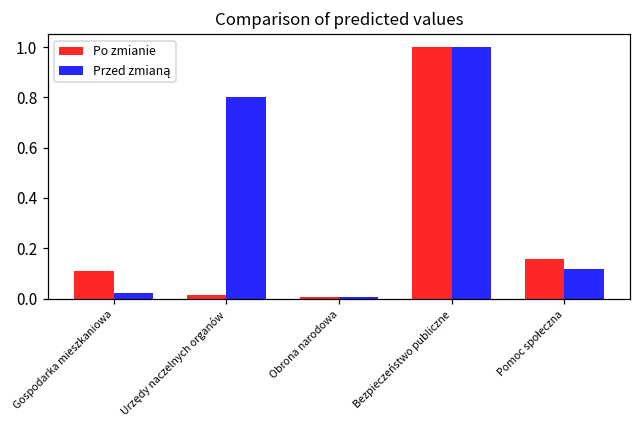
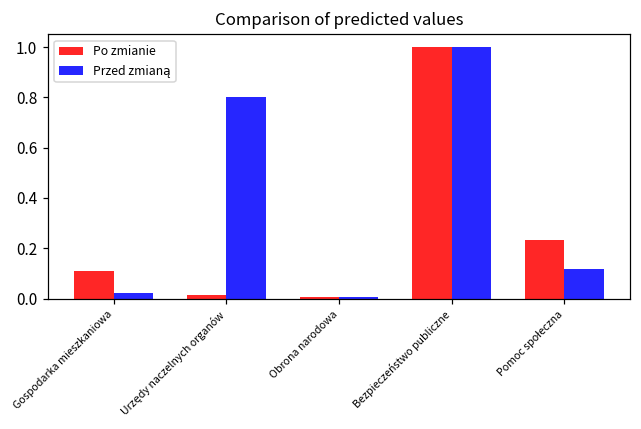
Po zmianie, Pomoc społeczna: 0.16 -> 0.23
